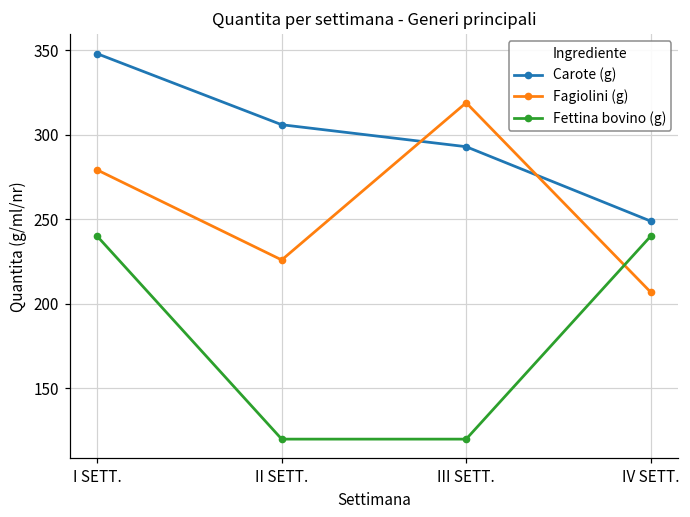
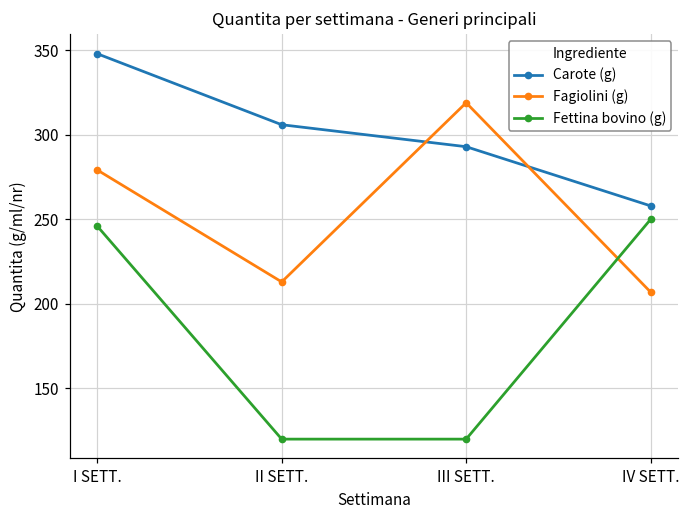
Fettina bovino (g), I SETT.: 240 -> 246
Fagiolini (g), II SETT.: 226 -> 213
Carote (g), IV SETT.: 249 -> 258
Fettina bovino (g), IV SETT.: 240 -> 250
